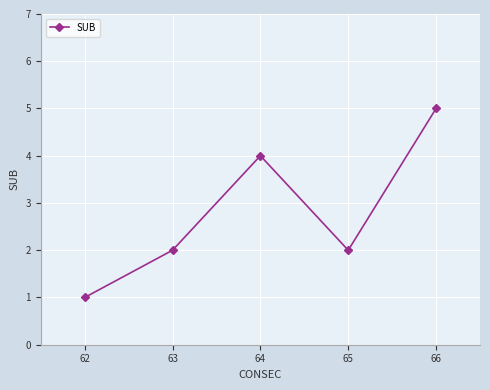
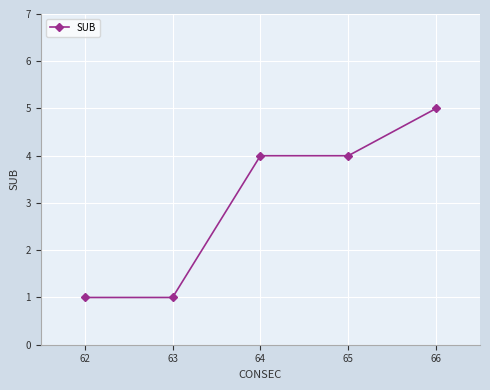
63: 2 -> 1
65: 2 -> 4
